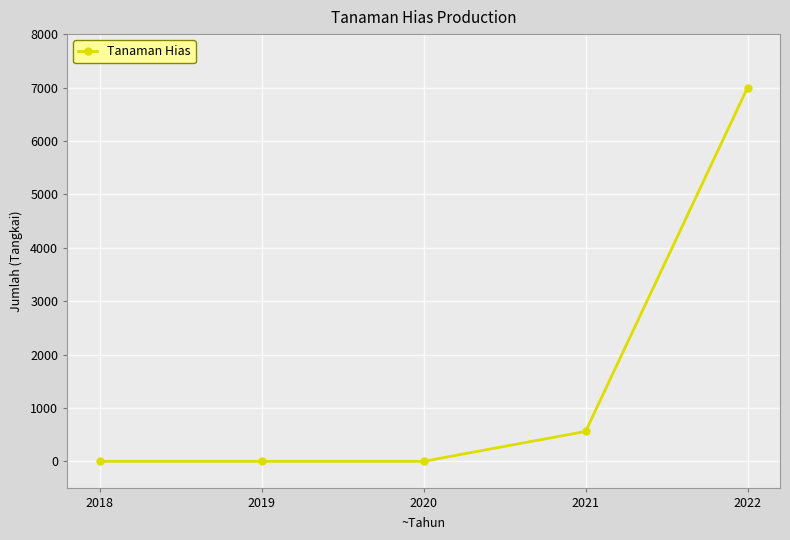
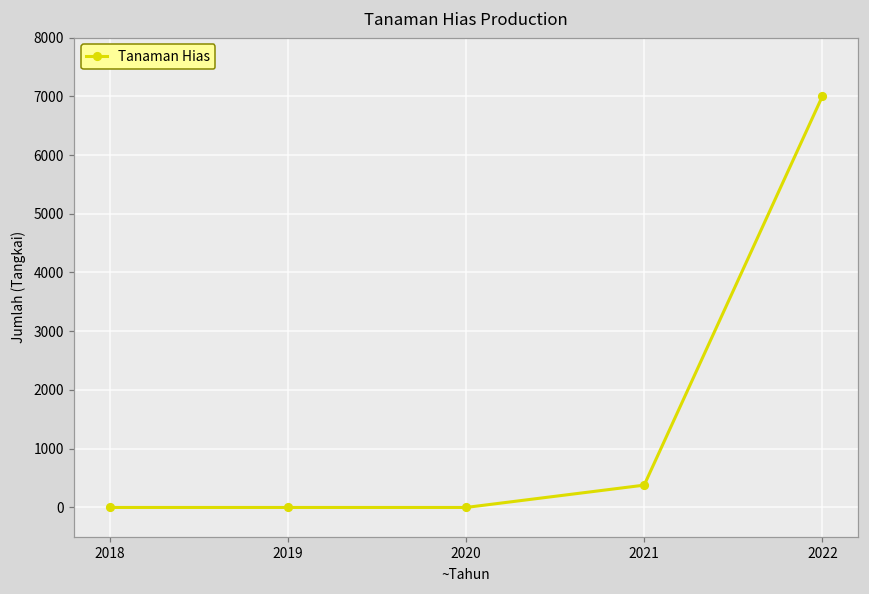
2021: 600 -> 400
